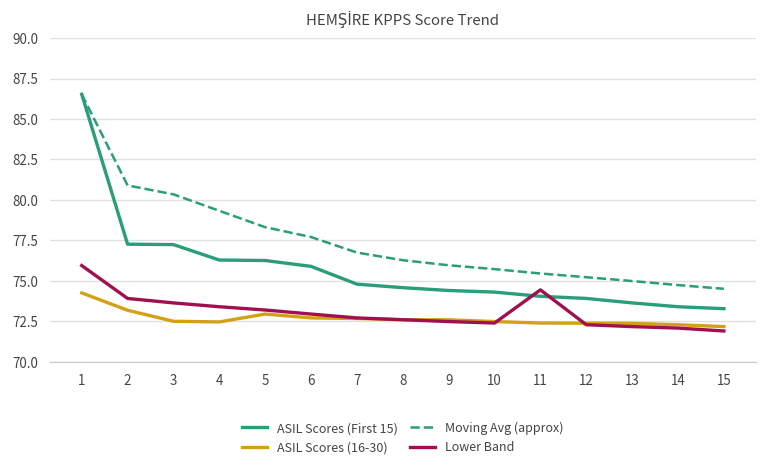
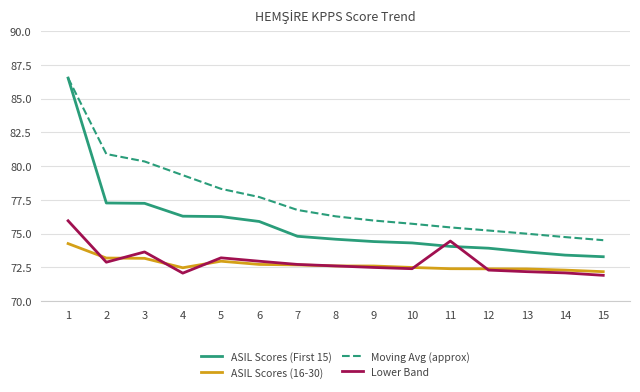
Lower Band, 2: 73.9 -> 72.9
ASIL Scores (16-30), 3: 72.5 -> 73.2
Lower Band, 4: 73.4 -> 72.1
